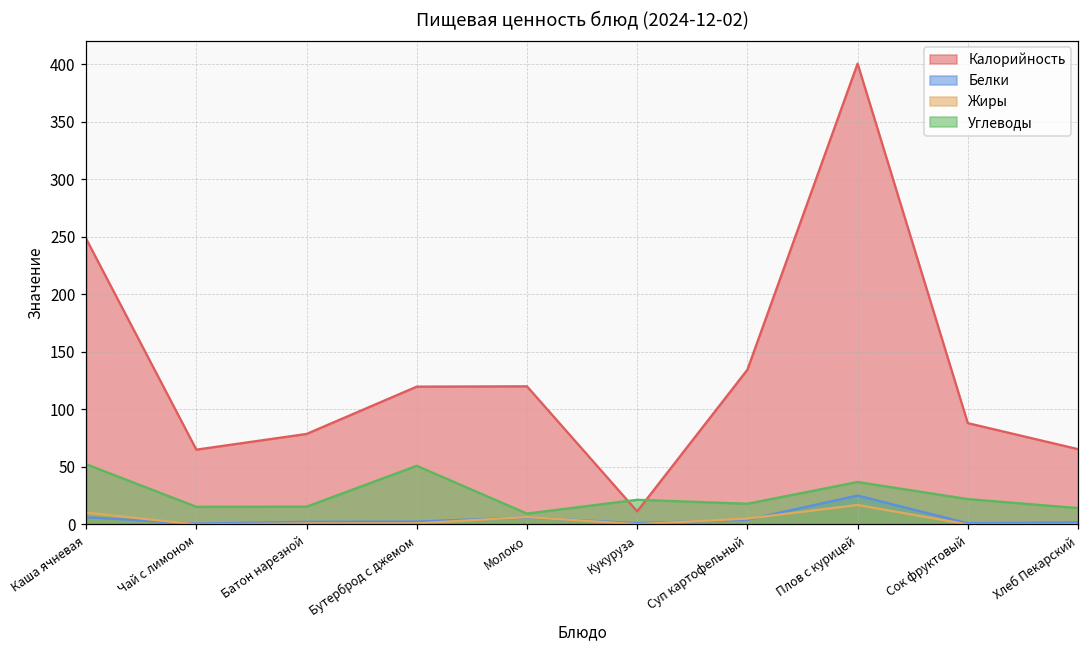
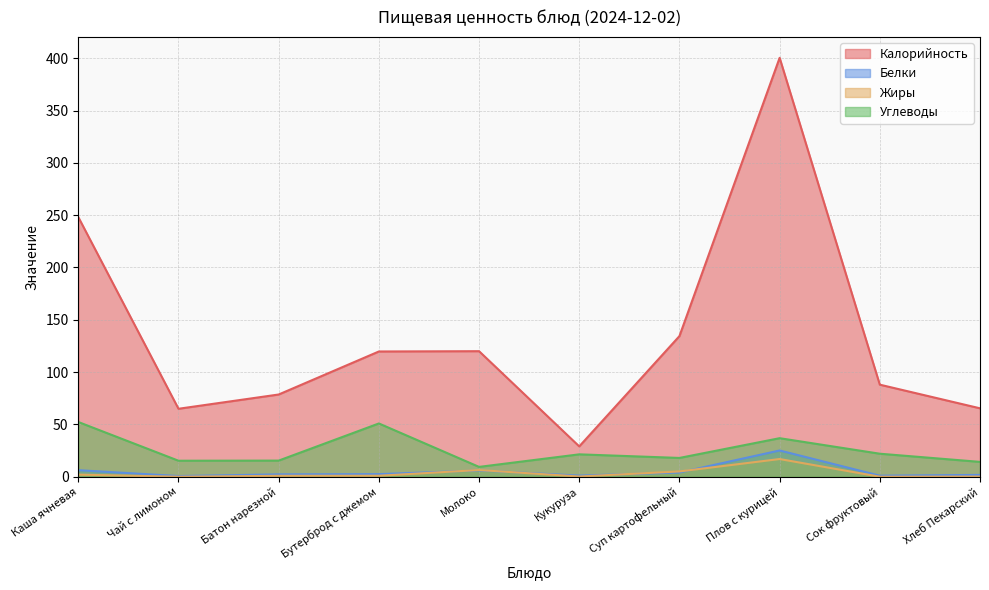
Жиры, Каша ячневая: 10 -> 2
Калорийность, Кукуруза: 11 -> 29
